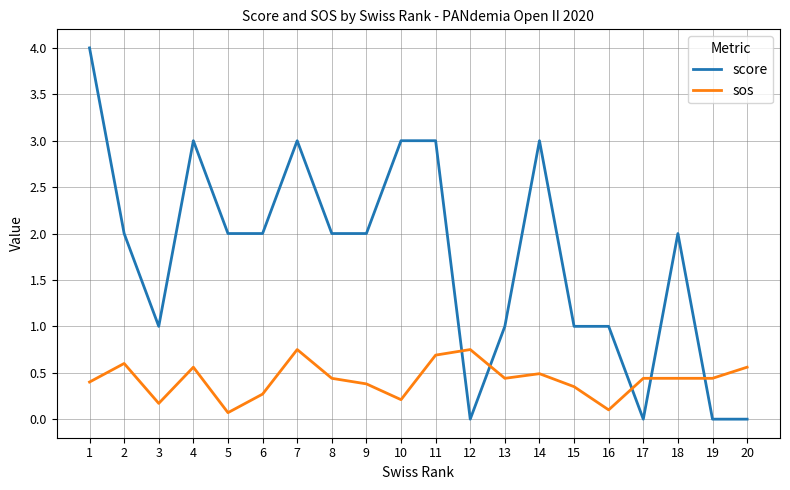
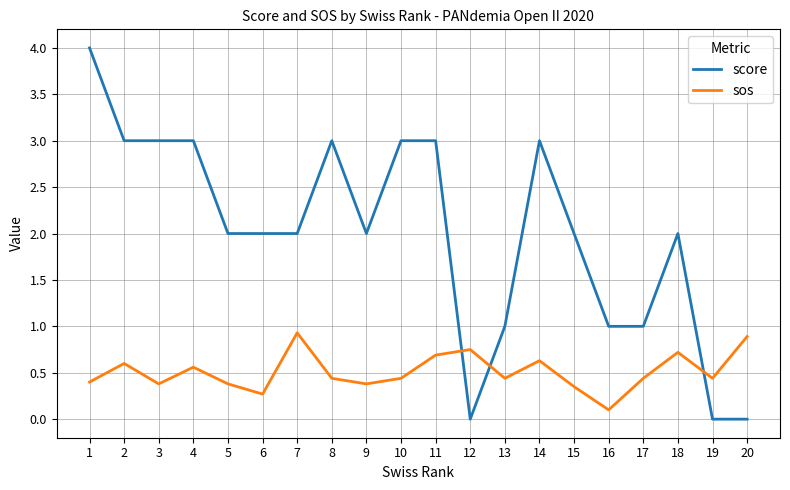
score, 2: 2 -> 3
score, 3: 1 -> 3
sos, 3: 0.2 -> 0.4
sos, 5: 0.1 -> 0.4
score, 7: 3 -> 2
sos, 7: 0.8 -> 0.9
score, 8: 2 -> 3
sos, 10: 0.2 -> 0.4
sos, 14: 0.5 -> 0.6
score, 15: 1 -> 2
score, 17: 0 -> 1
sos, 18: 0.4 -> 0.7
sos, 20: 0.6 -> 0.9
